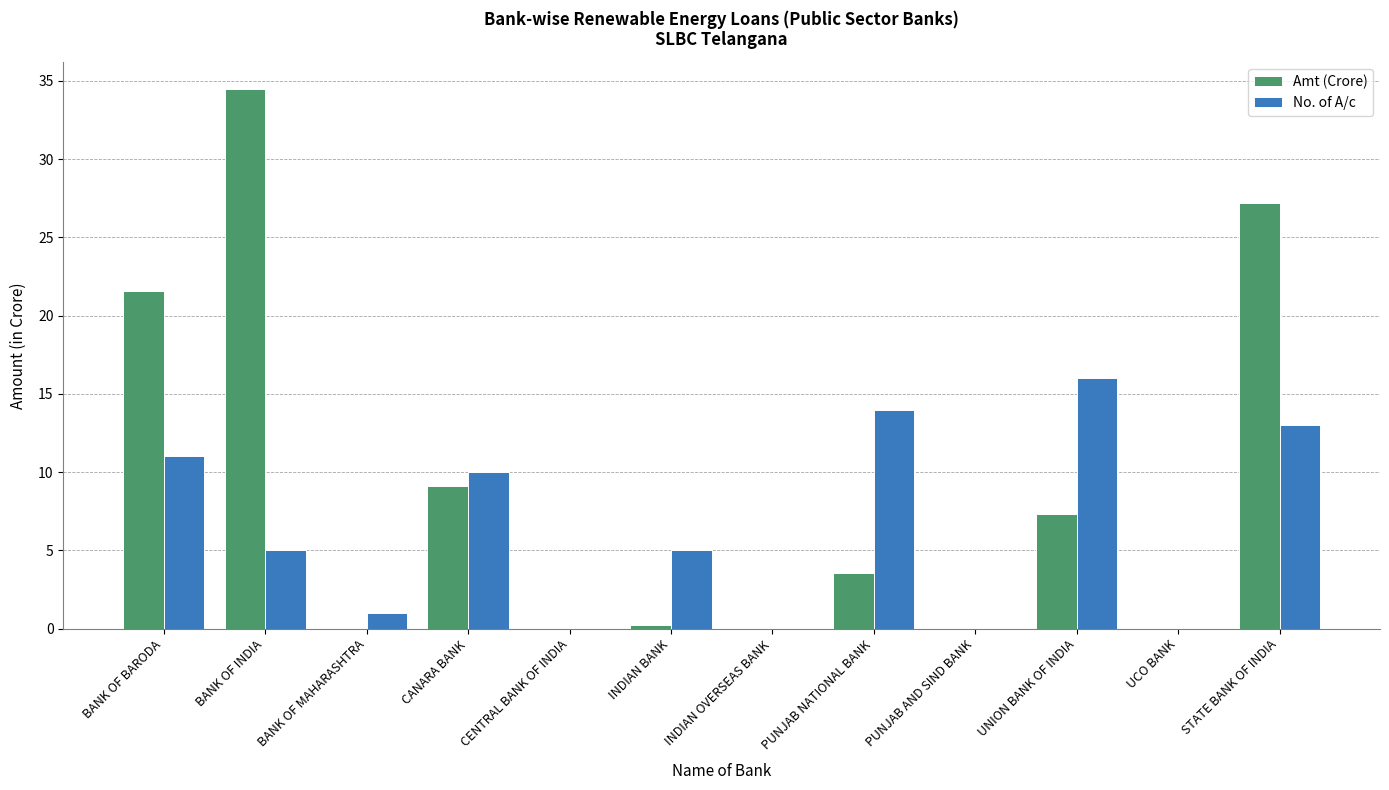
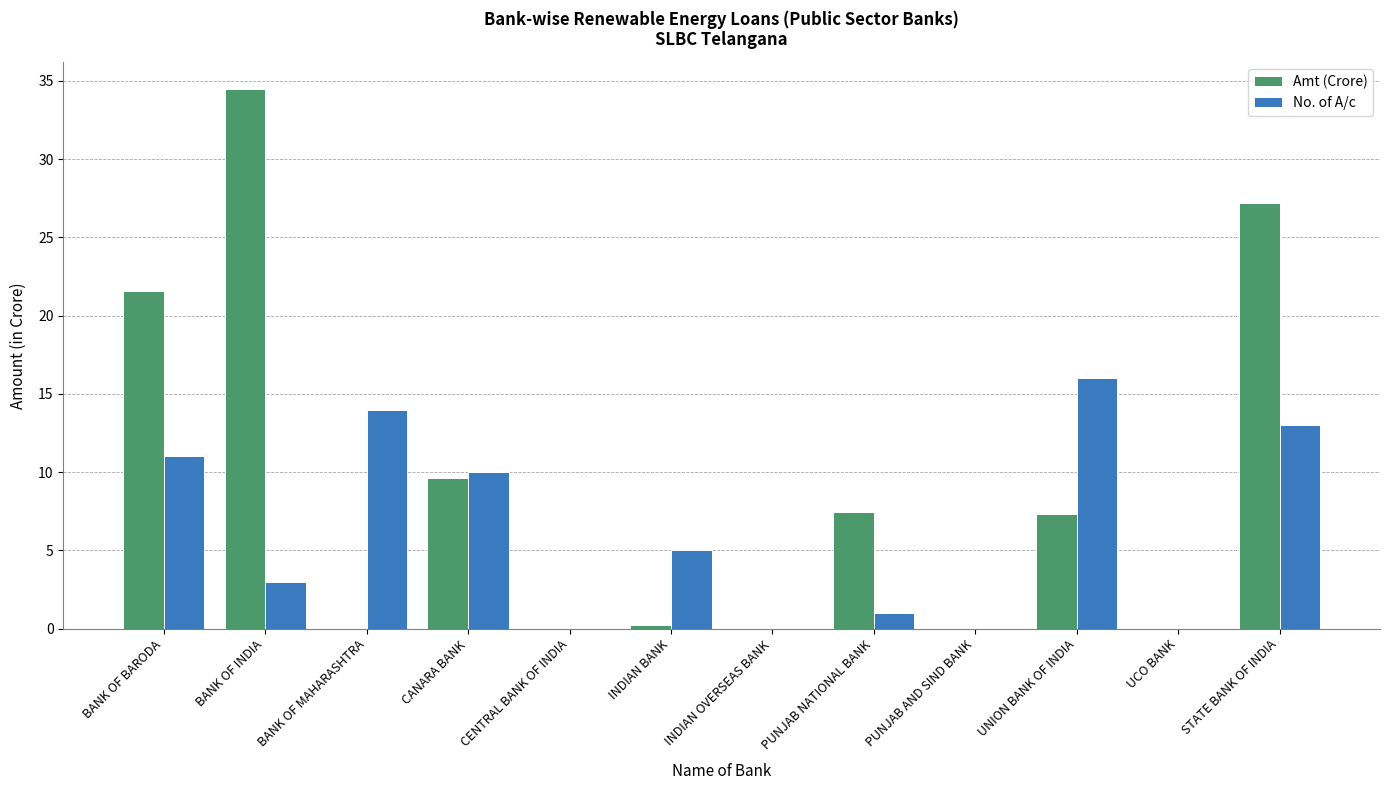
No. of A/c, BANK OF INDIA: 5 -> 3
No. of A/c, BANK OF MAHARASHTRA: 1 -> 14
Amt (Crore), CANARA BANK: 9.1 -> 9.7
Amt (Crore), PUNJAB NATIONAL BANK: 3.6 -> 7.4
No. of A/c, PUNJAB NATIONAL BANK: 14 -> 1
